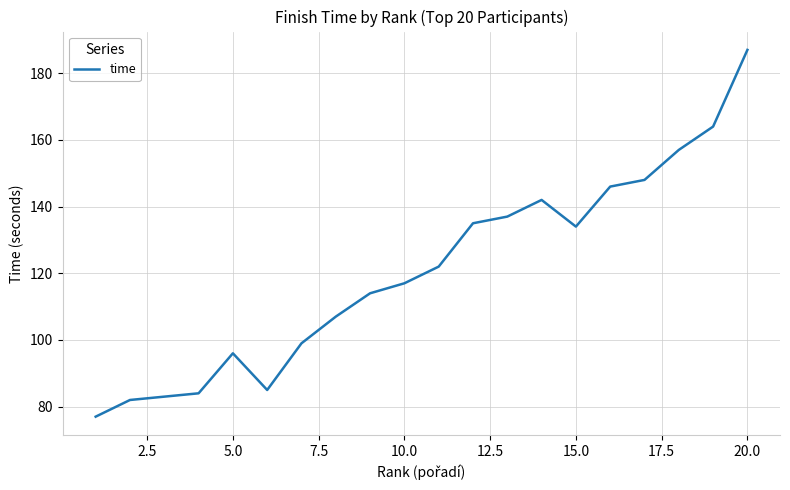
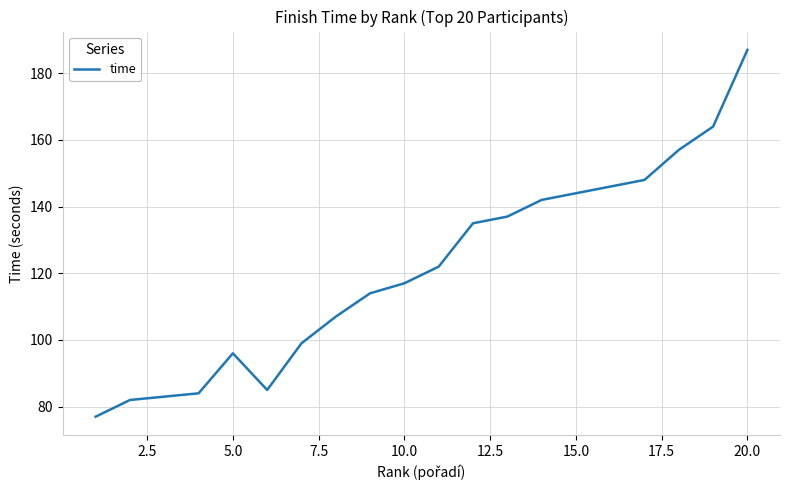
15.0: 134 -> 144
